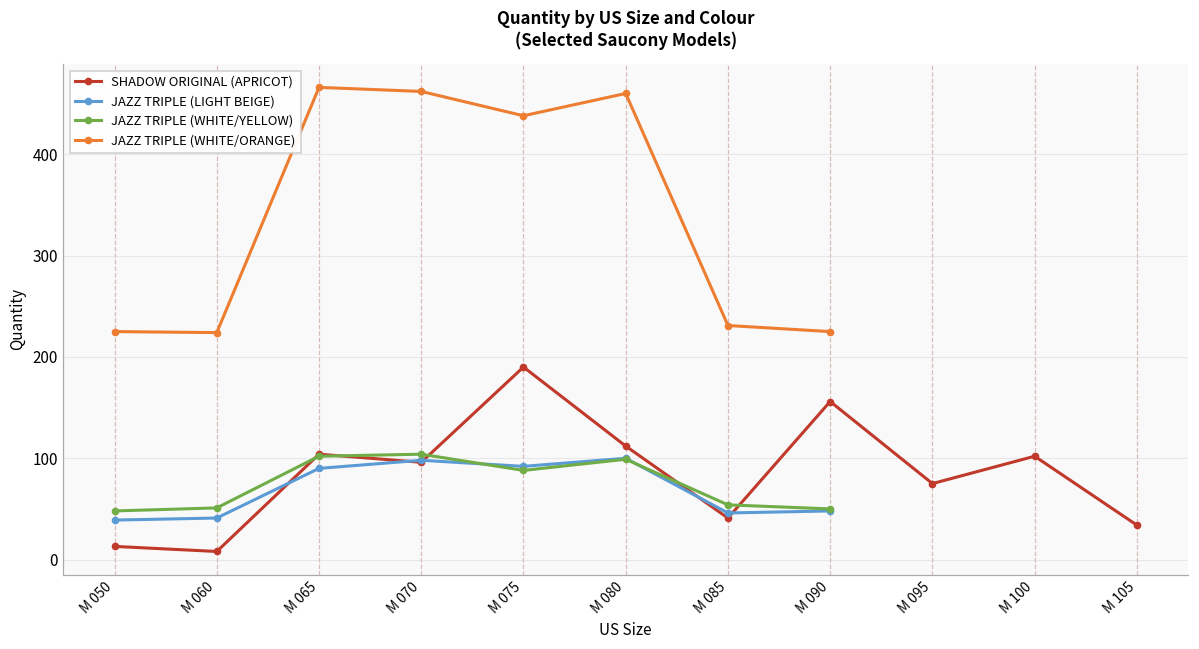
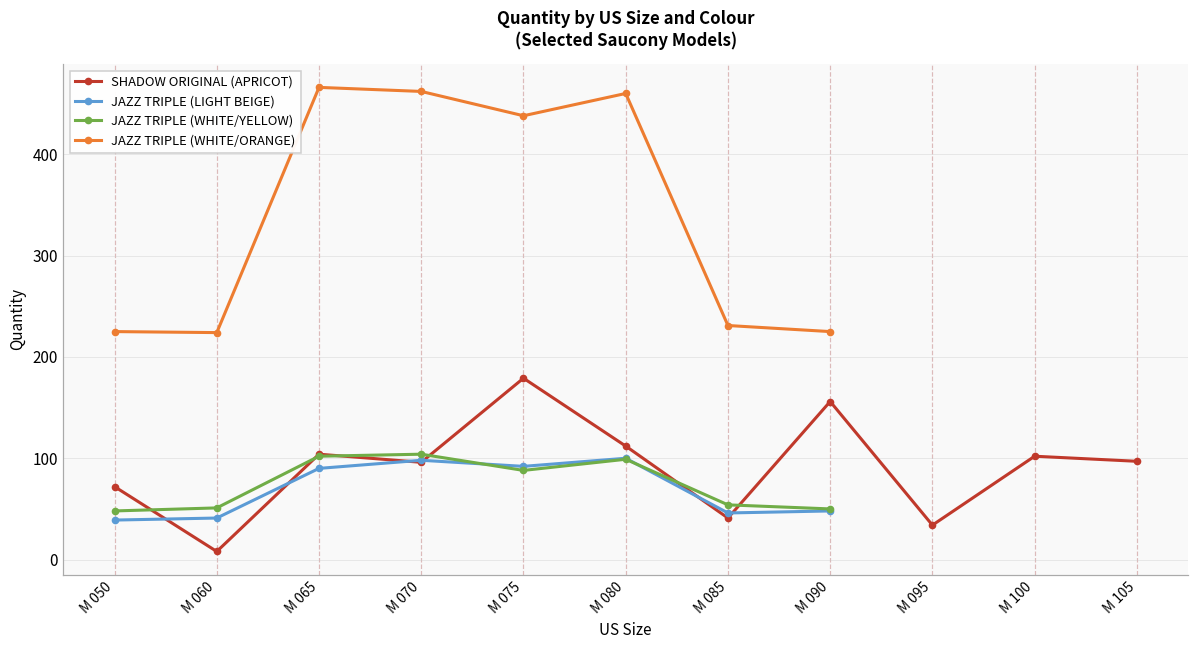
SHADOW ORIGINAL (APRICOT), M 050: 10 -> 70
SHADOW ORIGINAL (APRICOT), M 075: 190 -> 180
SHADOW ORIGINAL (APRICOT), M 095: 80 -> 30
SHADOW ORIGINAL (APRICOT), M 105: 30 -> 100
